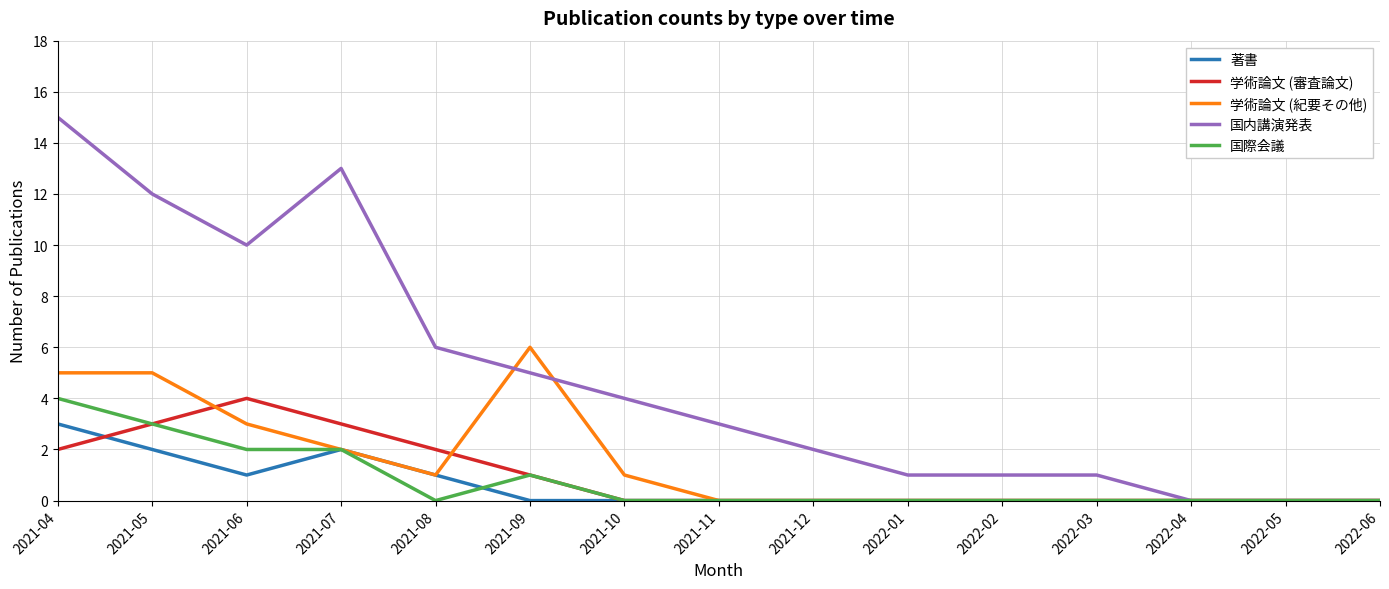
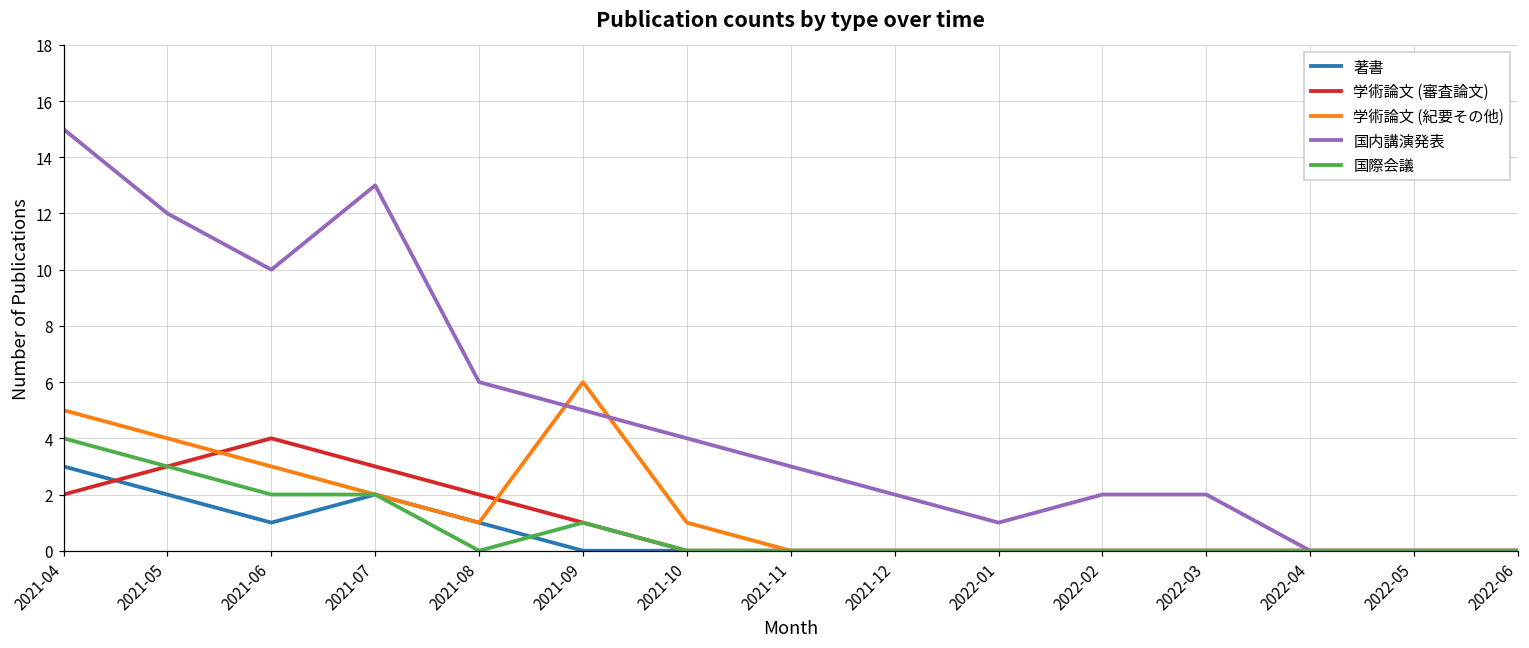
学術論文 (紀要その他), 2021-05: 5 -> 4
国内講演発表, 2022-02: 1 -> 2
国内講演発表, 2022-03: 1 -> 2
